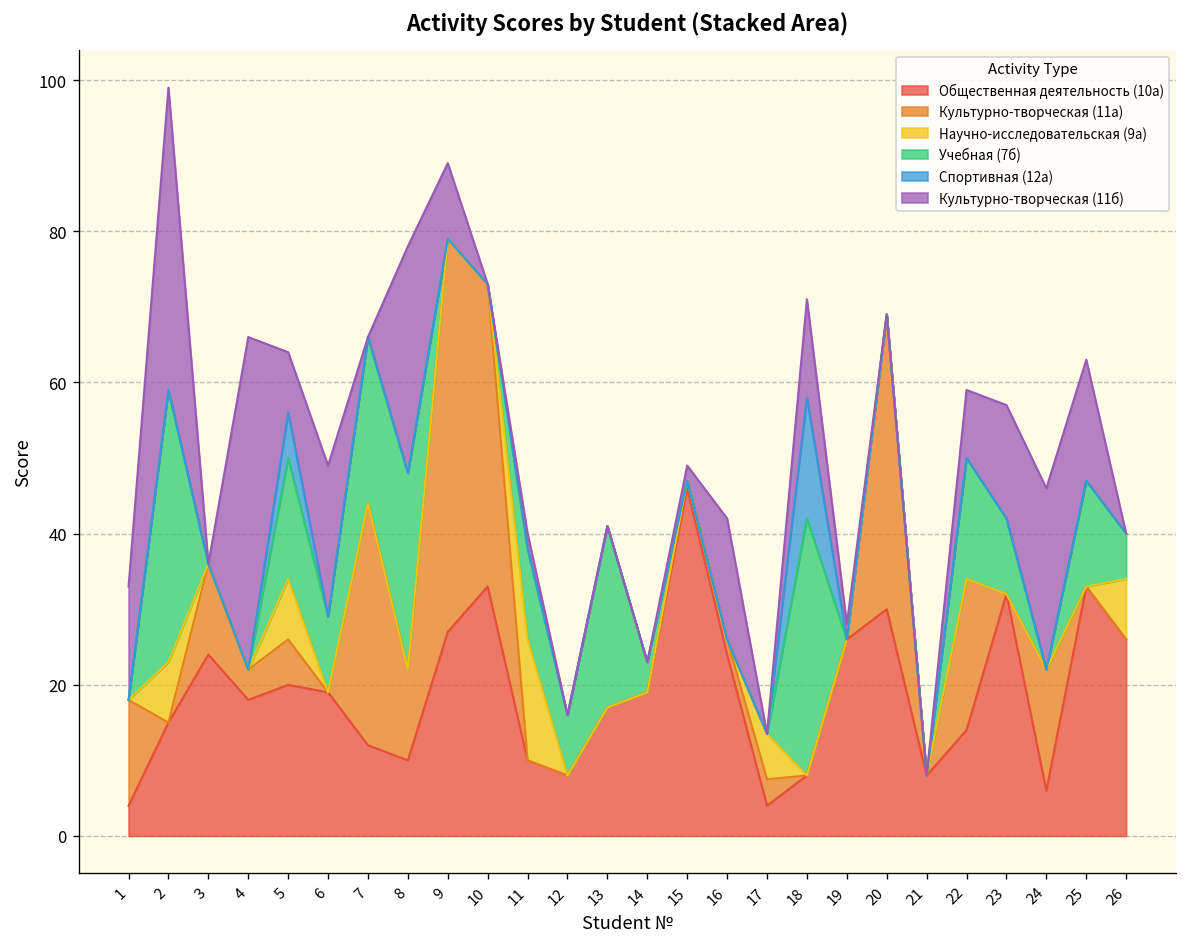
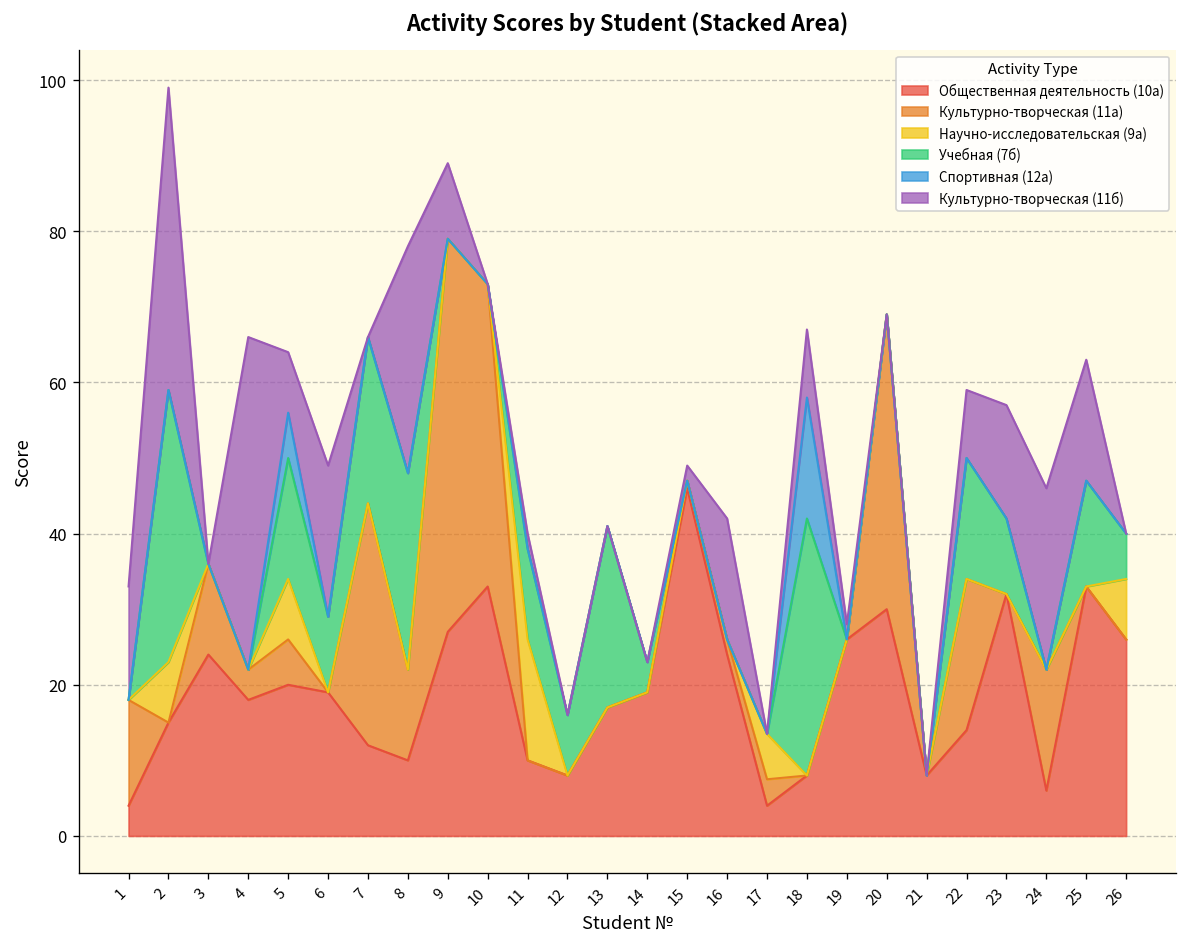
Культурно-творческая (11б), 18: 13 -> 9
